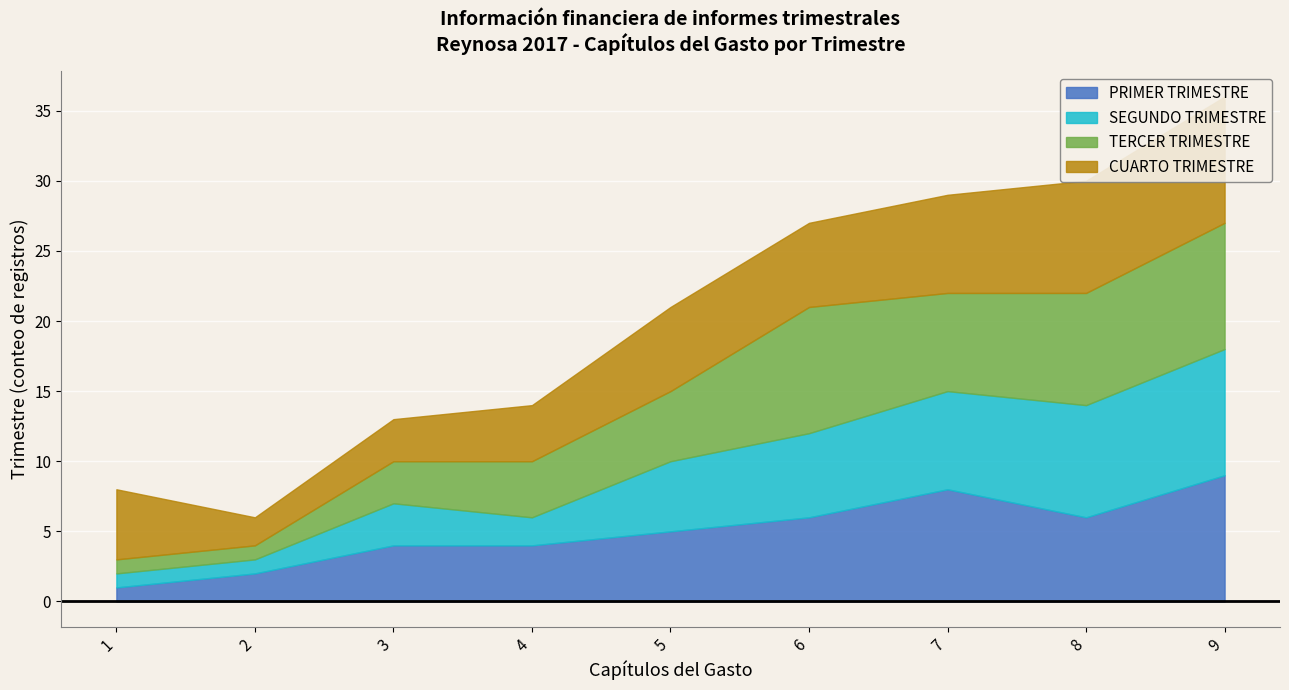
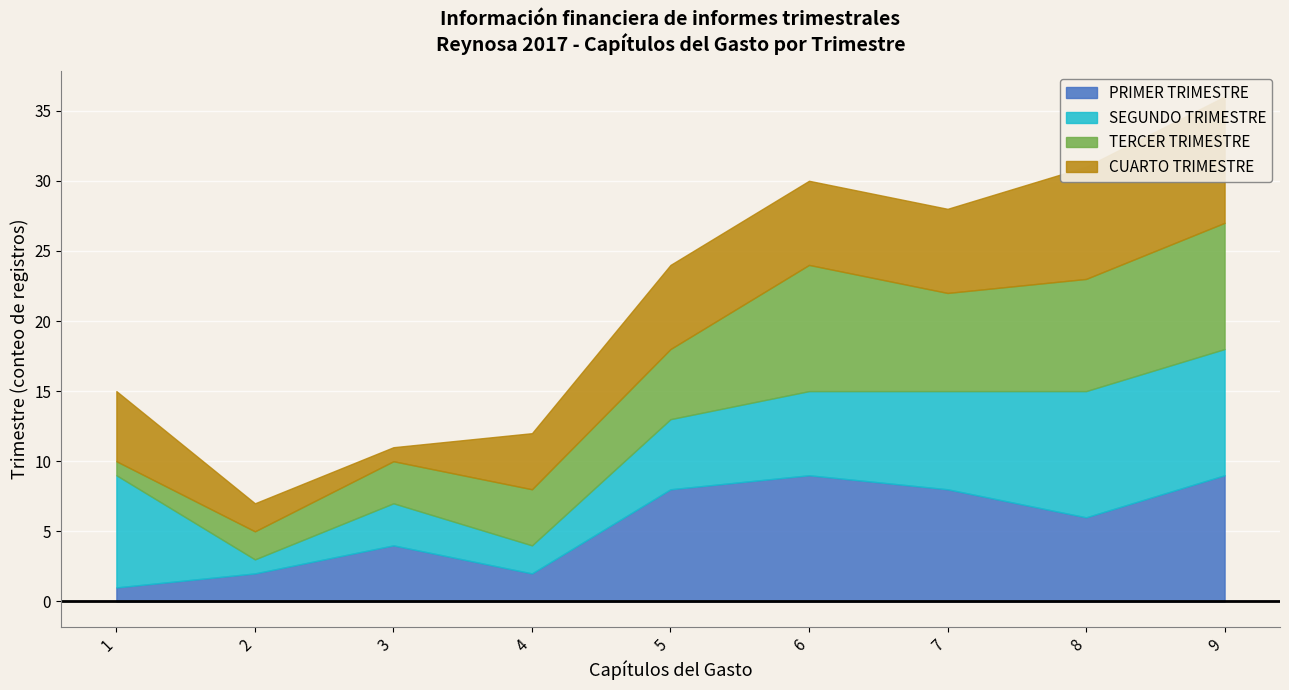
SEGUNDO TRIMESTRE, 1: 1 -> 8
TERCER TRIMESTRE, 2: 1 -> 2
CUARTO TRIMESTRE, 3: 3 -> 1
PRIMER TRIMESTRE, 4: 4 -> 2
PRIMER TRIMESTRE, 5: 5 -> 8
PRIMER TRIMESTRE, 6: 6 -> 9
CUARTO TRIMESTRE, 7: 7 -> 6
SEGUNDO TRIMESTRE, 8: 8 -> 9
